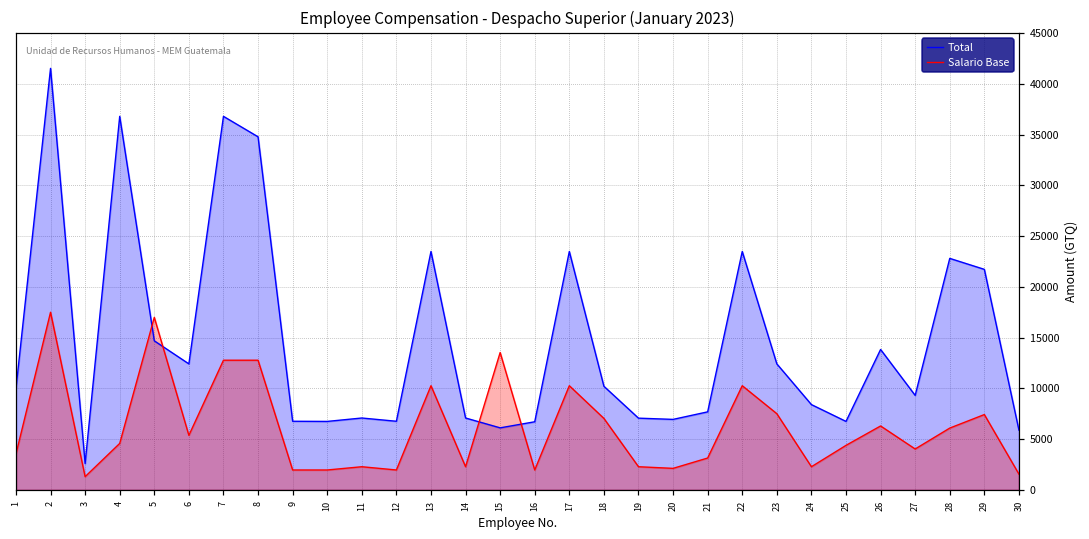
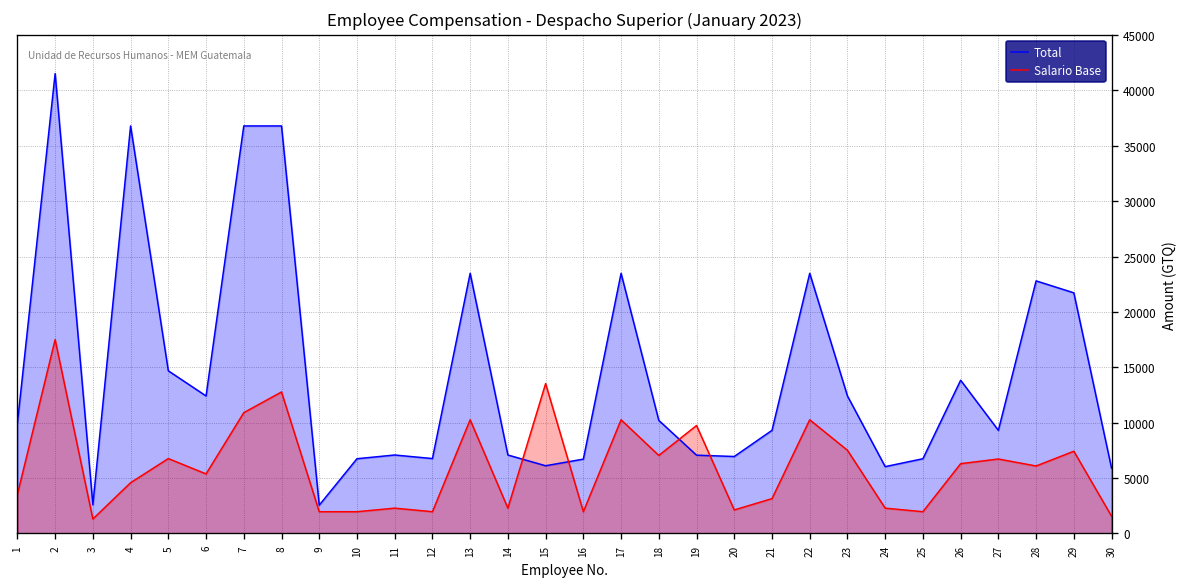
Salario Base, 5: 17000 -> 7000
Salario Base, 7: 13000 -> 11000
Total, 8: 35000 -> 37000
Total, 9: 7000 -> 3000
Salario Base, 19: 2000 -> 10000
Total, 21: 8000 -> 9000
Total, 24: 8000 -> 6000
Salario Base, 25: 4000 -> 2000
Salario Base, 27: 4000 -> 7000
